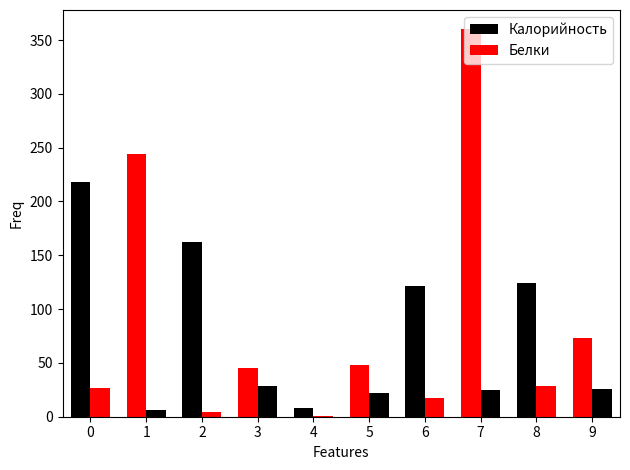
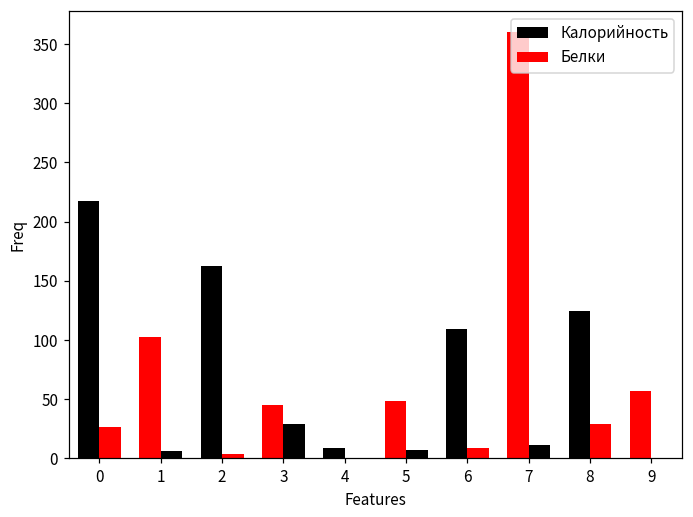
Калорийность, 1: 244 -> 102
Белки, 5: 22 -> 7
Калорийность, 6: 121 -> 110
Белки, 6: 18 -> 9
Белки, 7: 24 -> 12
Калорийность, 9: 74 -> 57
Белки, 9: 26 -> 0
